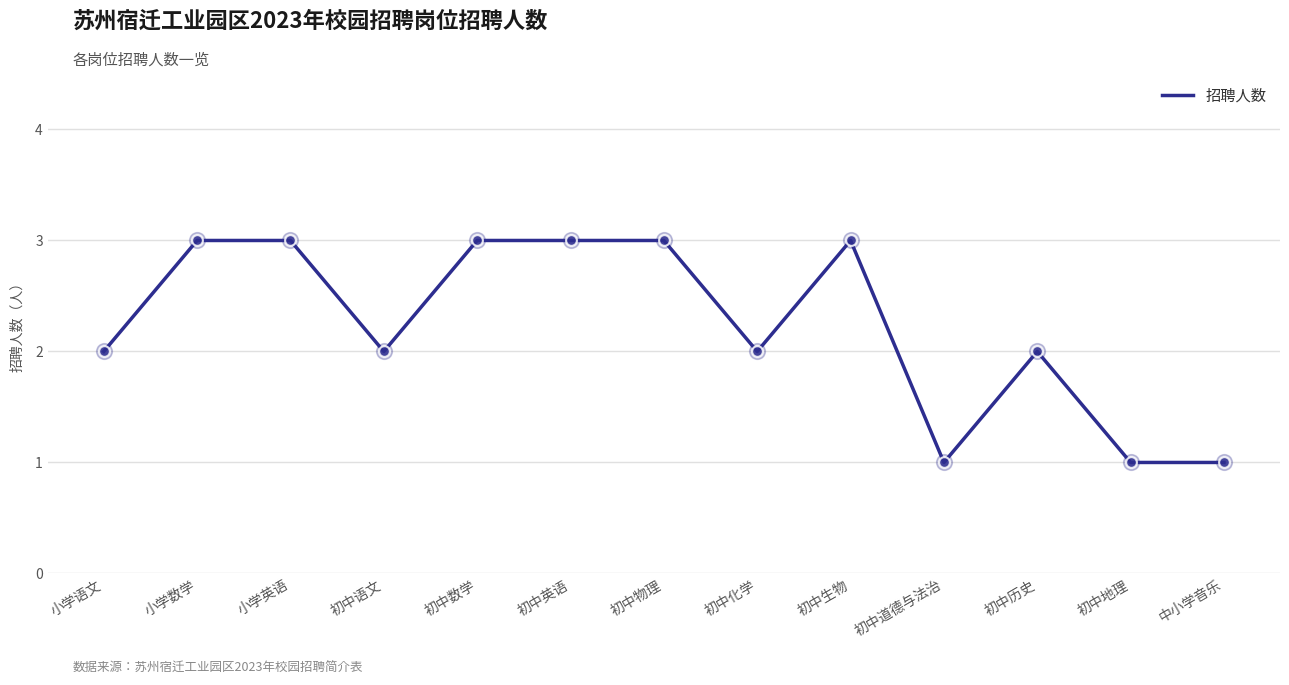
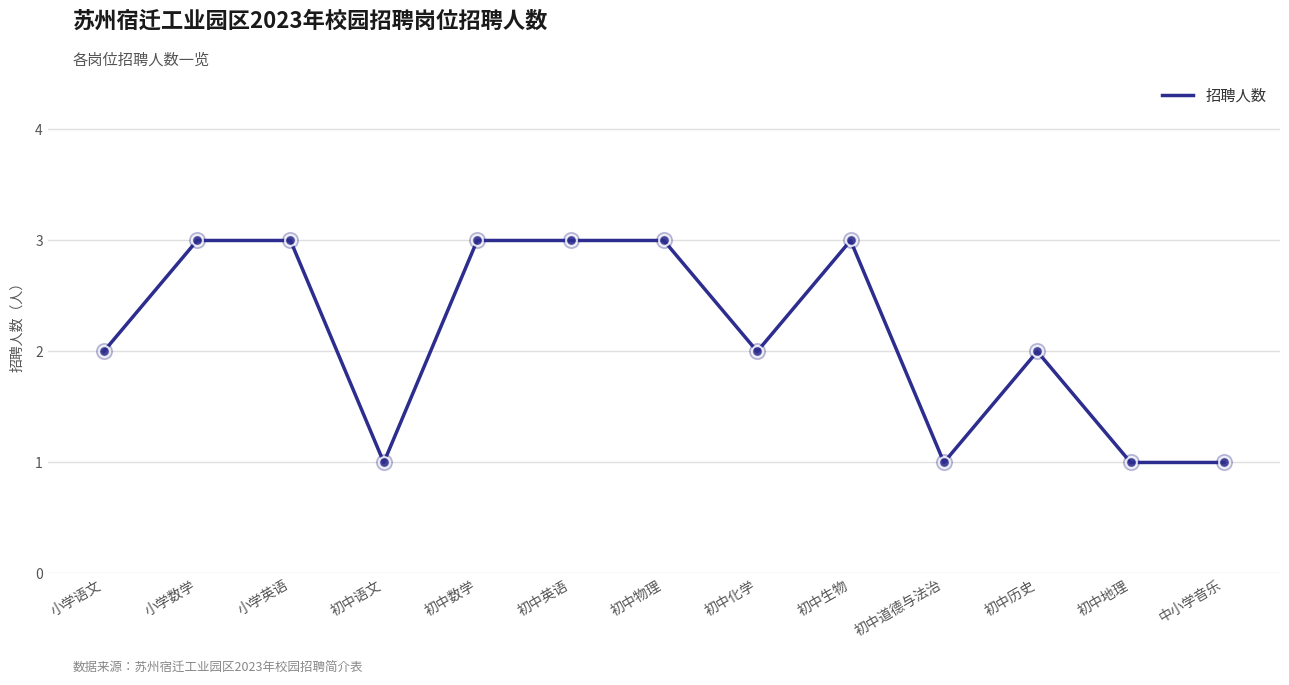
初中语文: 2 -> 1
